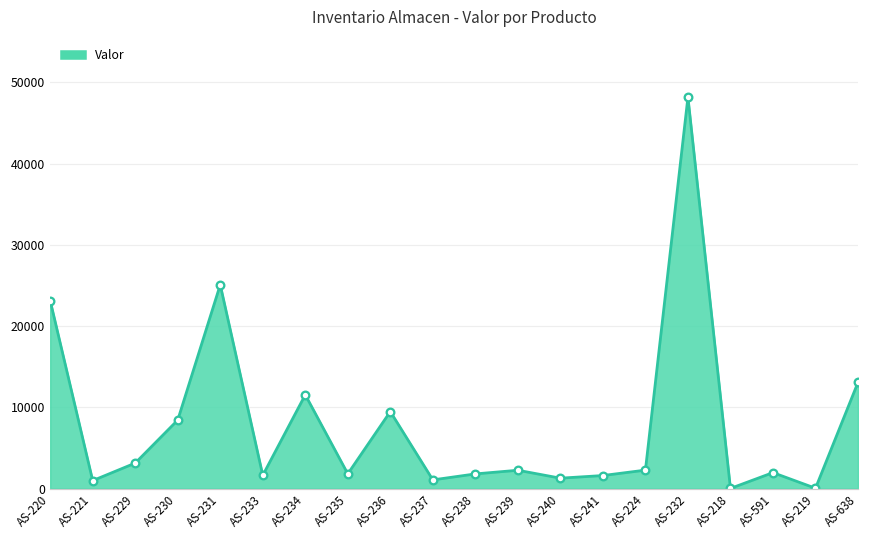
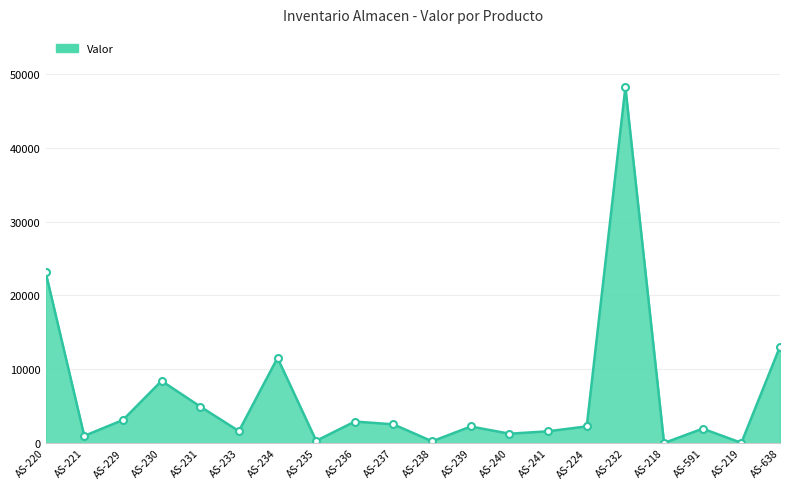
AS-231: 25000 -> 5000
AS-235: 2000 -> 0
AS-236: 9000 -> 3000
AS-237: 1000 -> 3000
AS-238: 2000 -> 0
